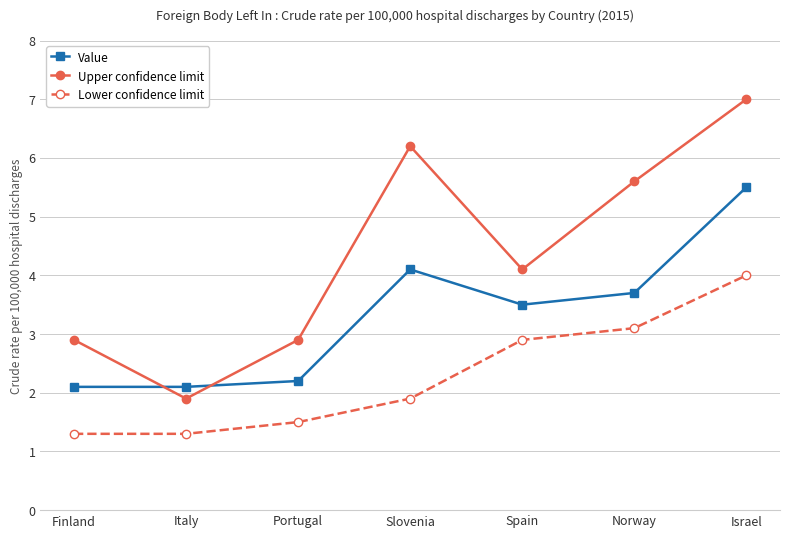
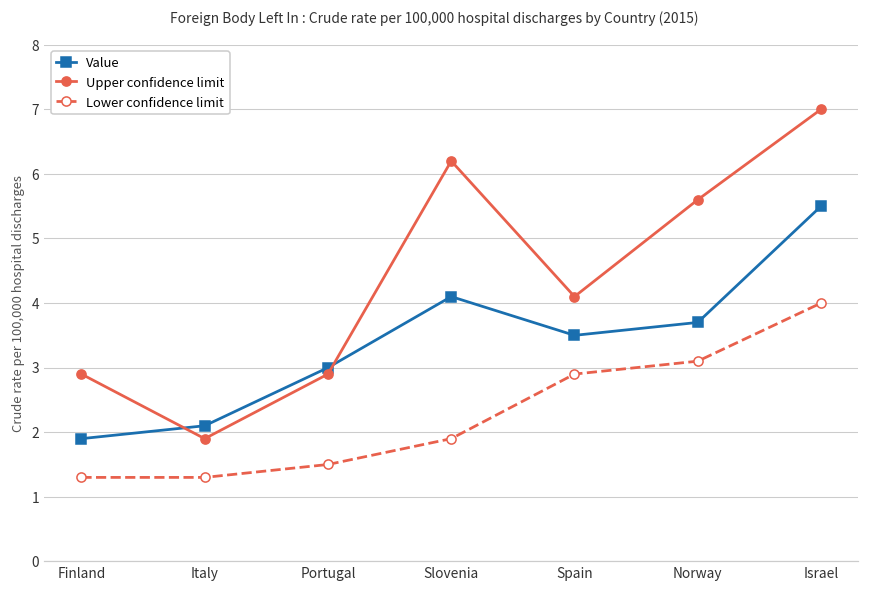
Value, Finland: 2.1 -> 1.9
Value, Portugal: 2.2 -> 3.0
